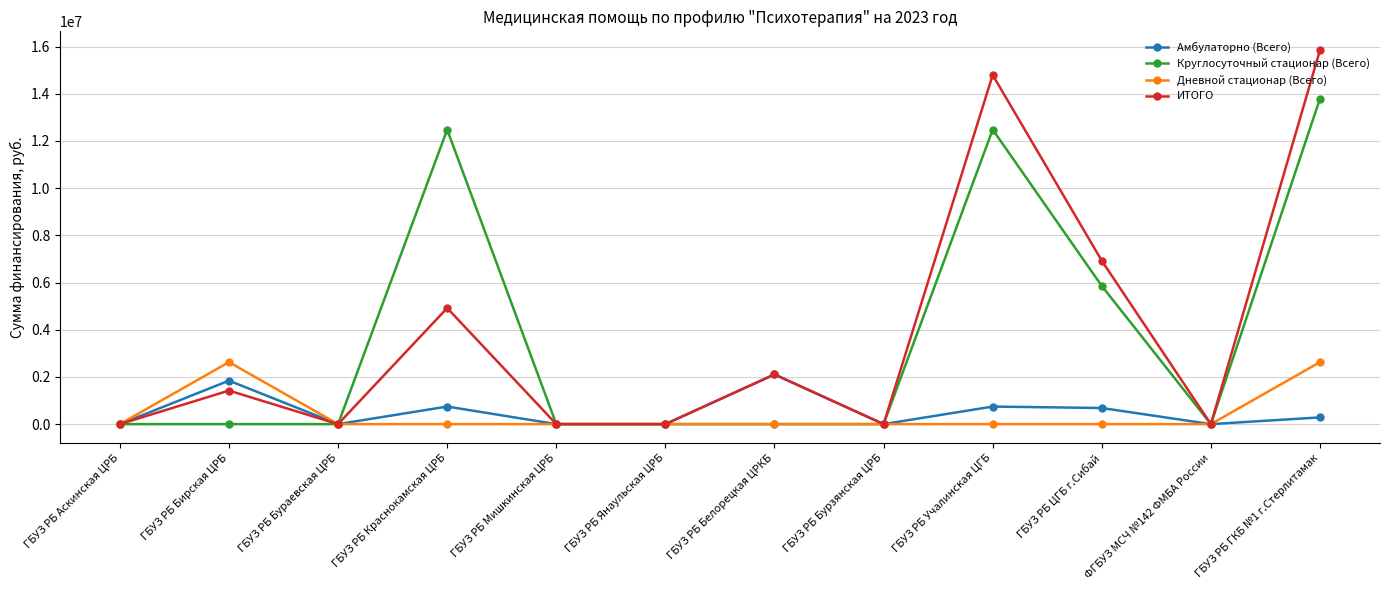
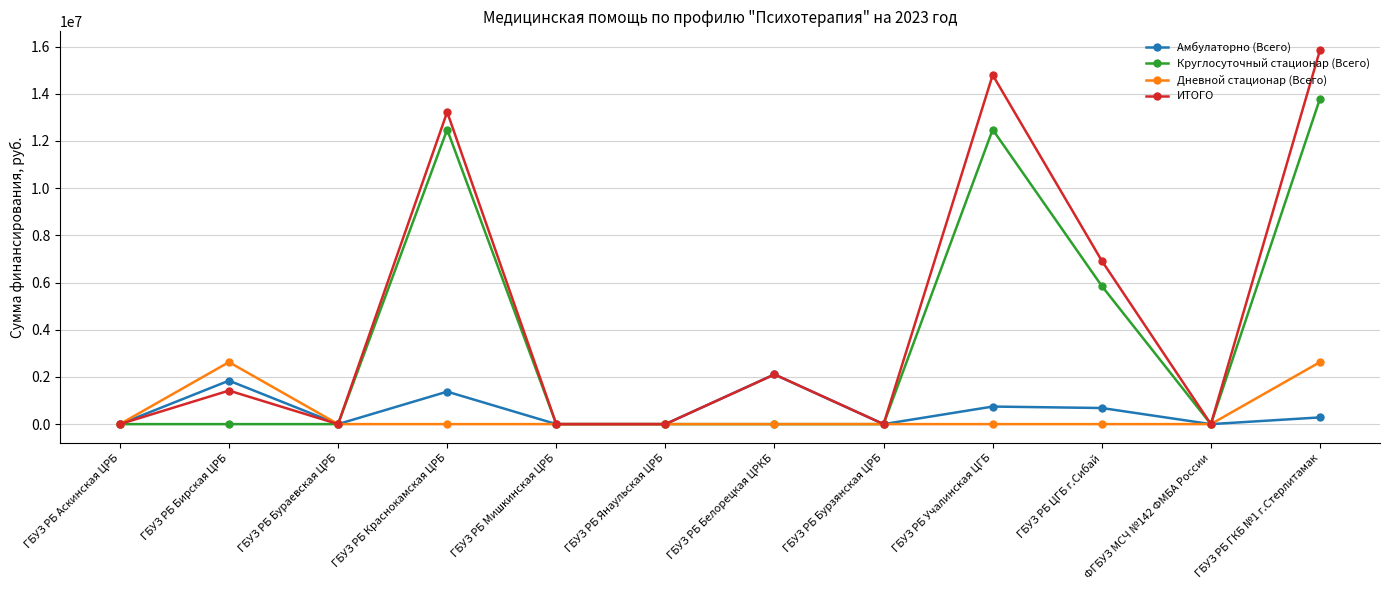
Амбулаторно (Всего), ГБУЗ РБ Краснокамская ЦРБ: 700000 -> 1400000
ИТОГО, ГБУЗ РБ Краснокамская ЦРБ: 4900000 -> 13200000
